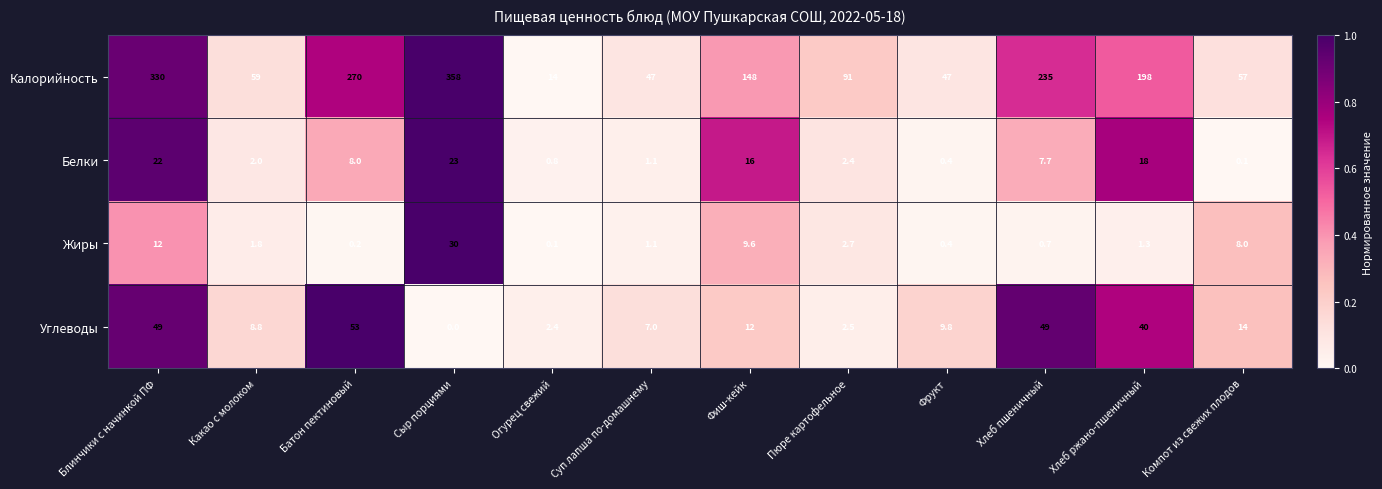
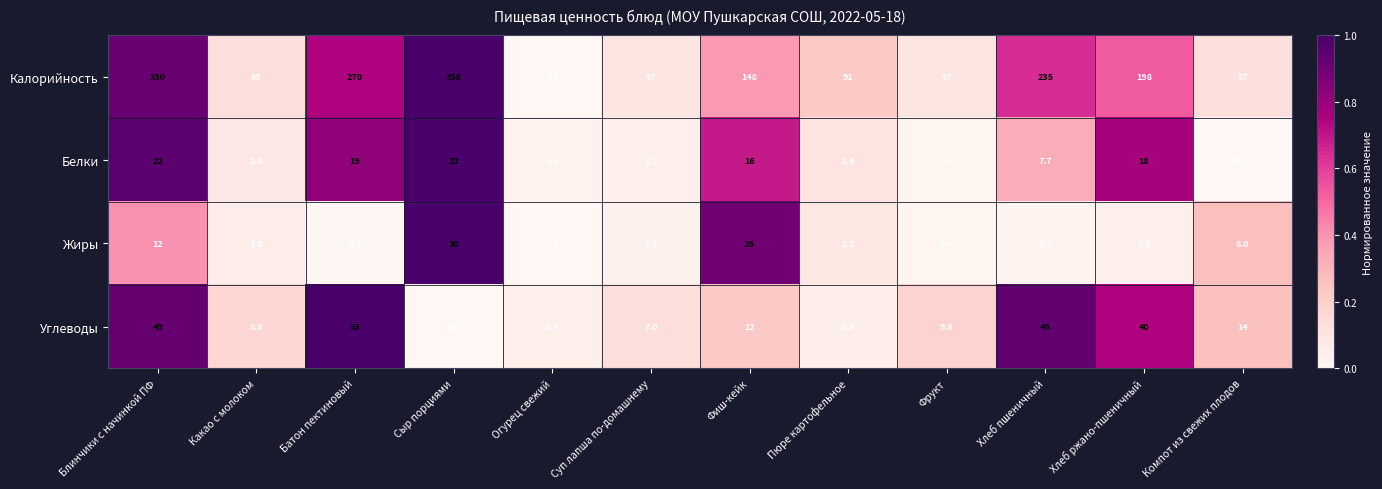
Белки, Батон пектиновый: 8.0 -> 19
Жиры, Фиш-кейк: 9.6 -> 26
